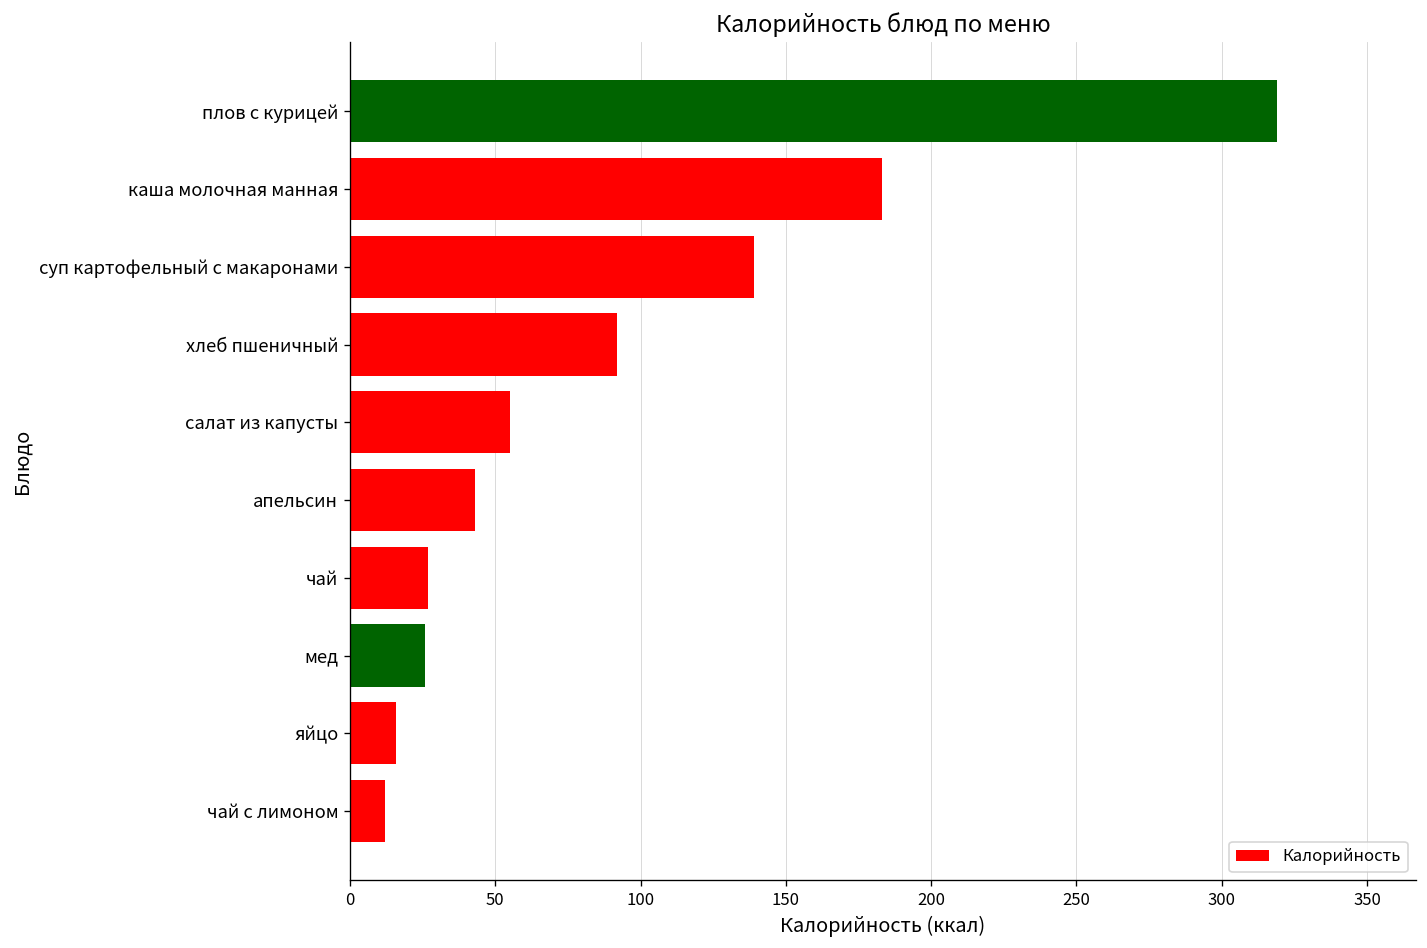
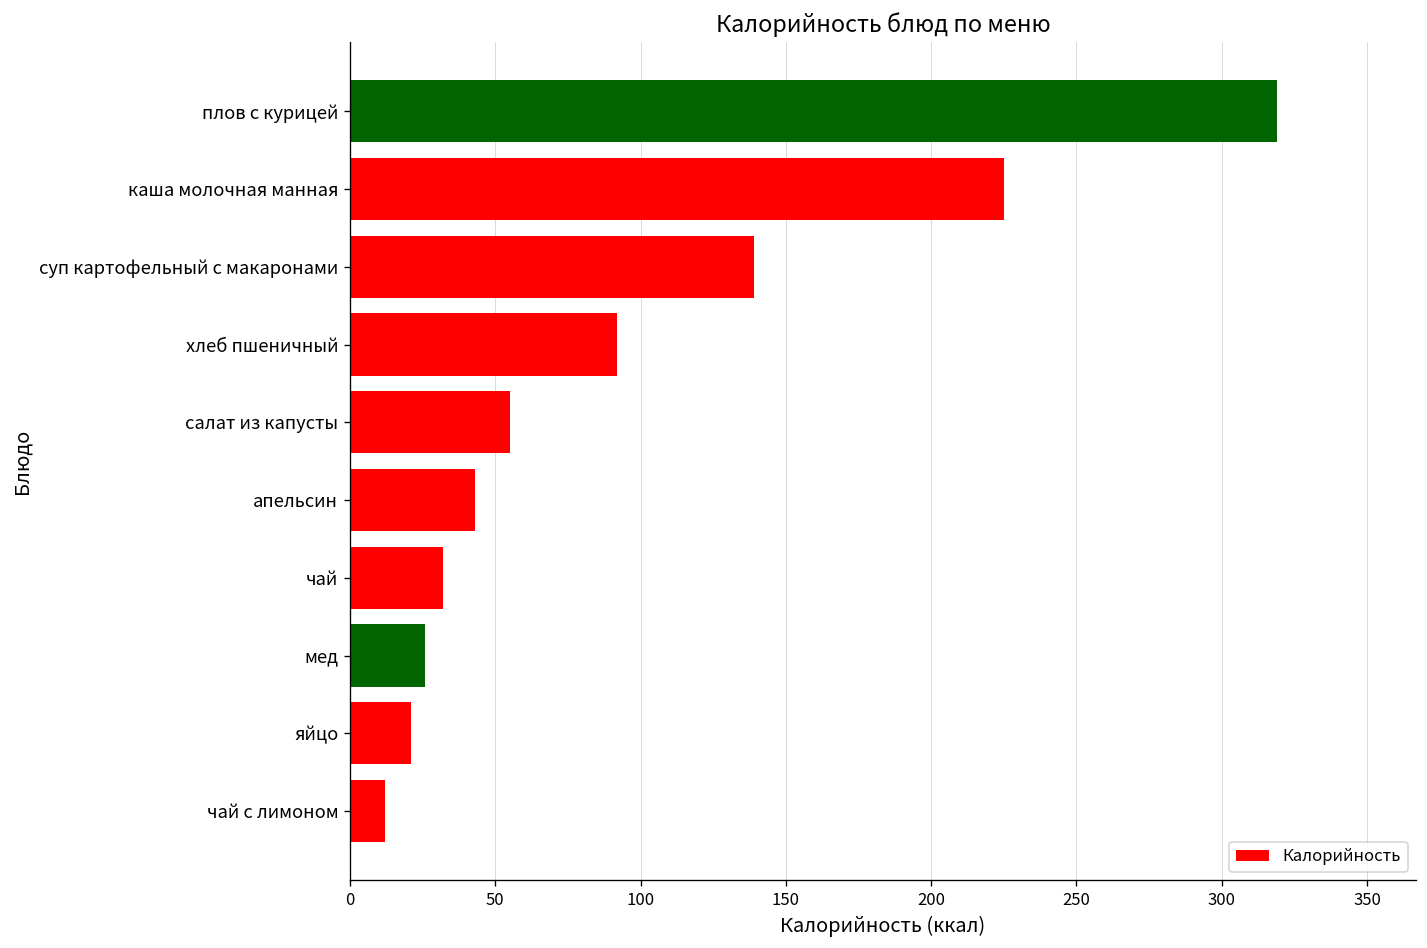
каша молочная манная: 183 -> 225
чай: 27 -> 32
яйцо: 16 -> 21
